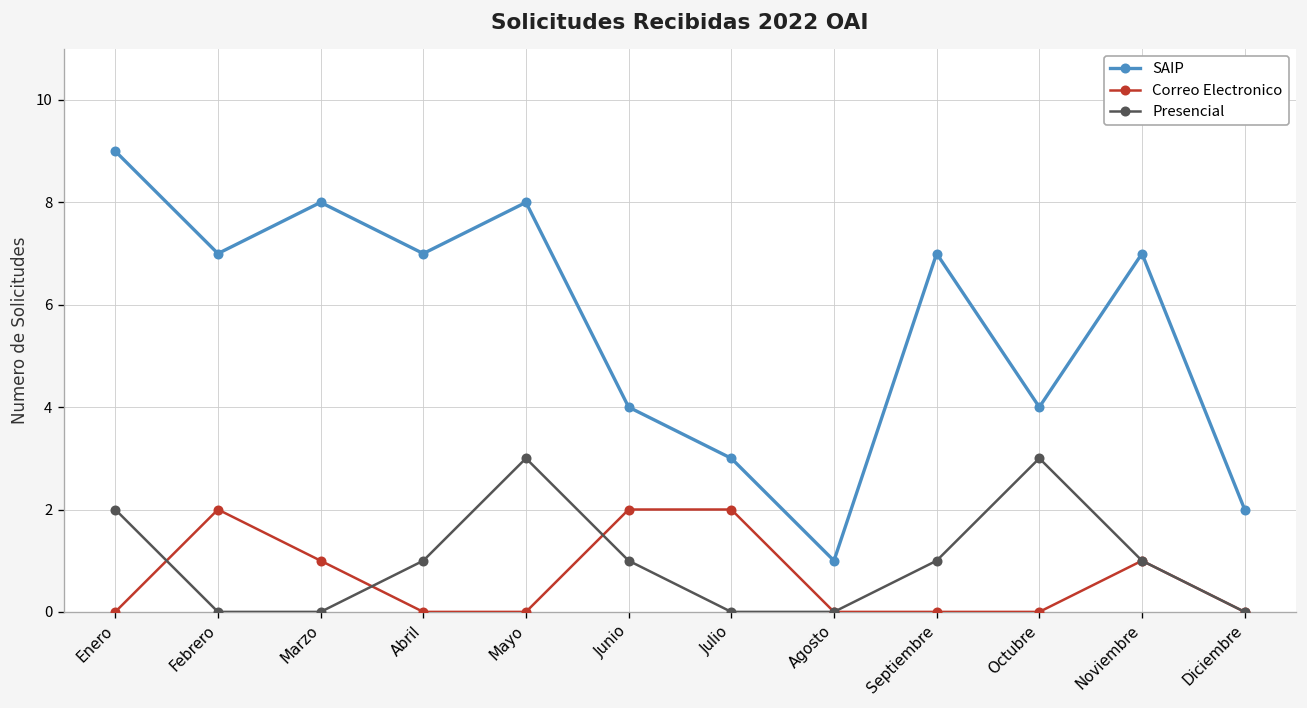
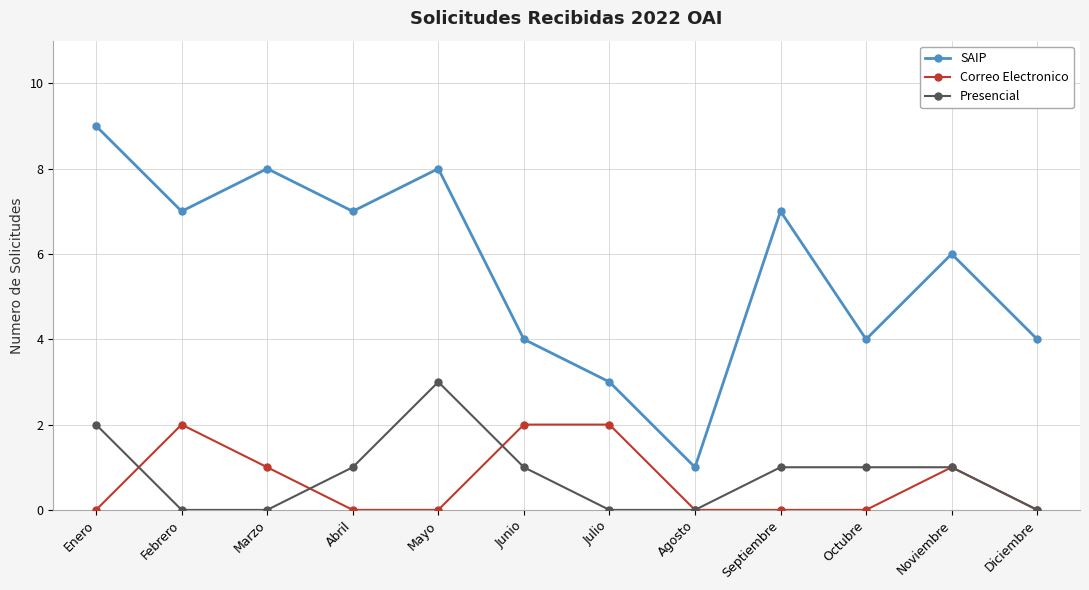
Presencial, Octubre: 3 -> 1
SAIP, Noviembre: 7 -> 6
SAIP, Diciembre: 2 -> 4
